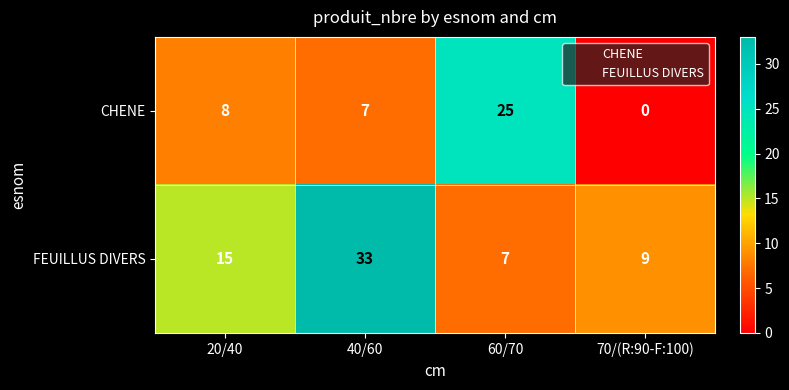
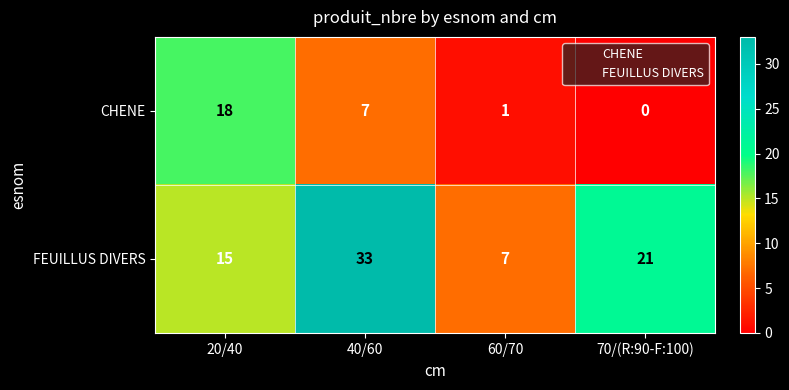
CHENE, 20/40: 8 -> 18
CHENE, 60/70: 25 -> 1
FEUILLUS DIVERS, 70/(R:90-F:100): 9 -> 21
